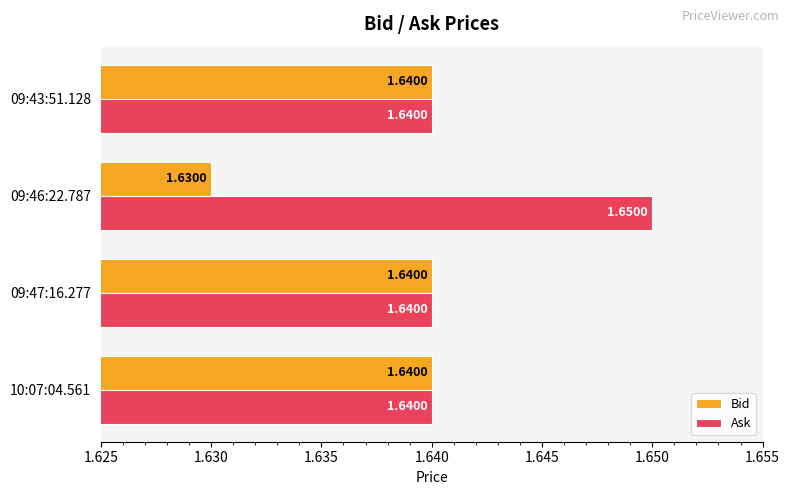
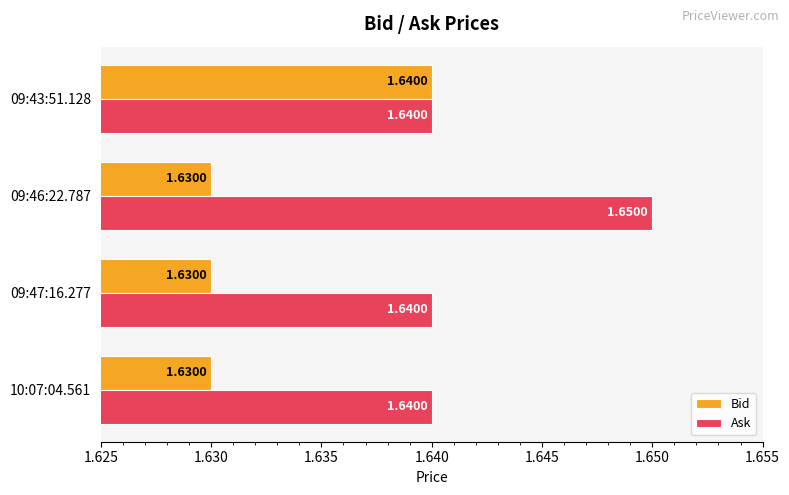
Bid, 09:47:16.277: 1.6400 -> 1.6300
Bid, 10:07:04.561: 1.6400 -> 1.6300
